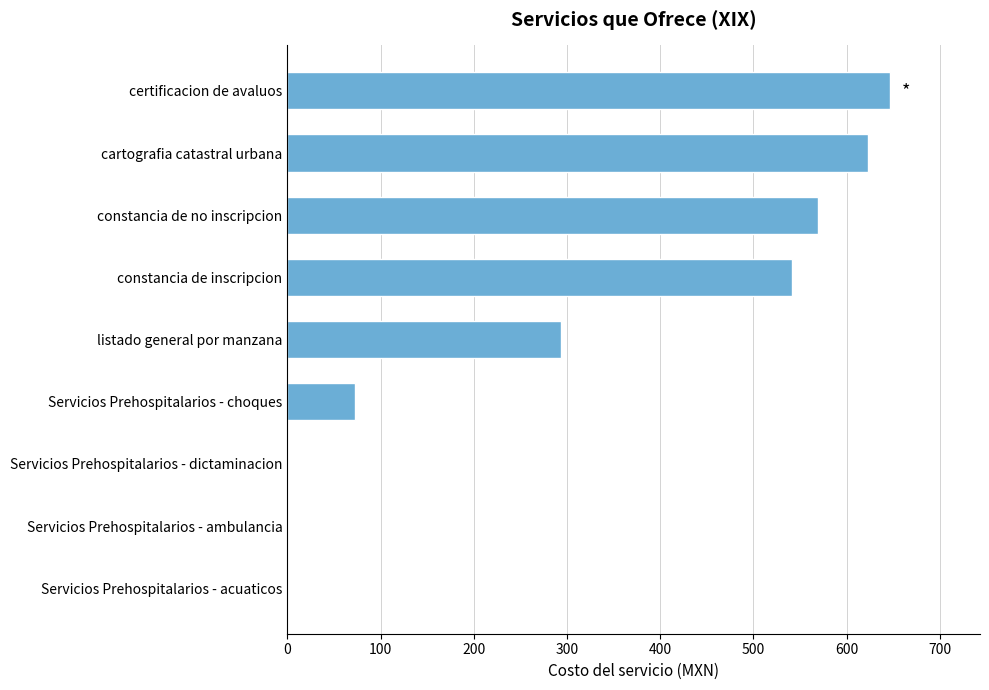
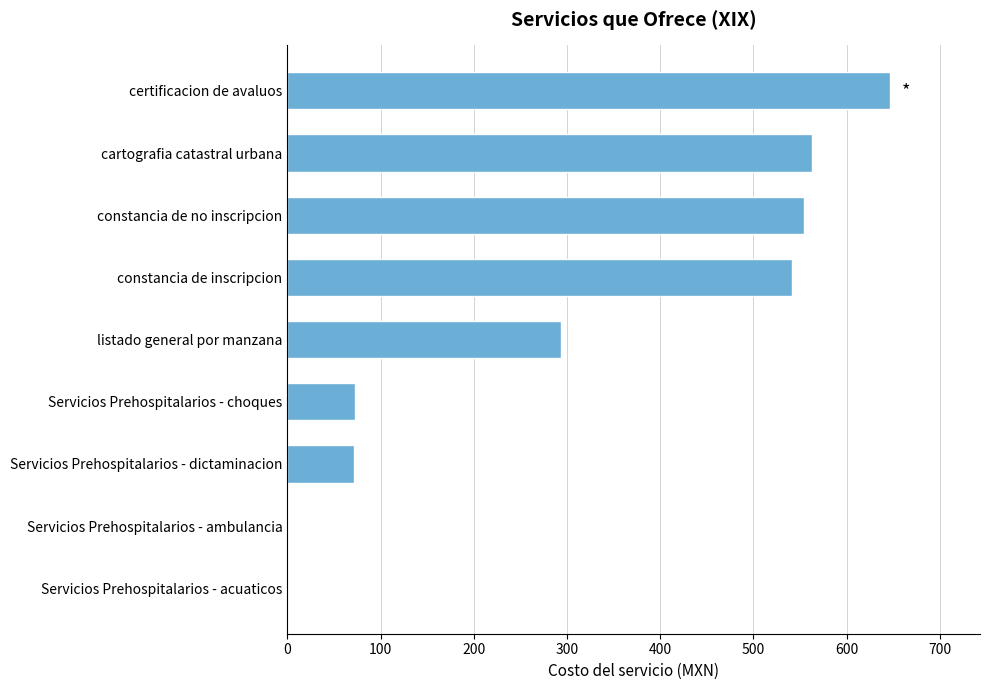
cartografia catastral urbana: 620 -> 560
constancia de no inscripcion: 570 -> 550
Servicios Prehospitalarios - dictaminacion: 0 -> 70
